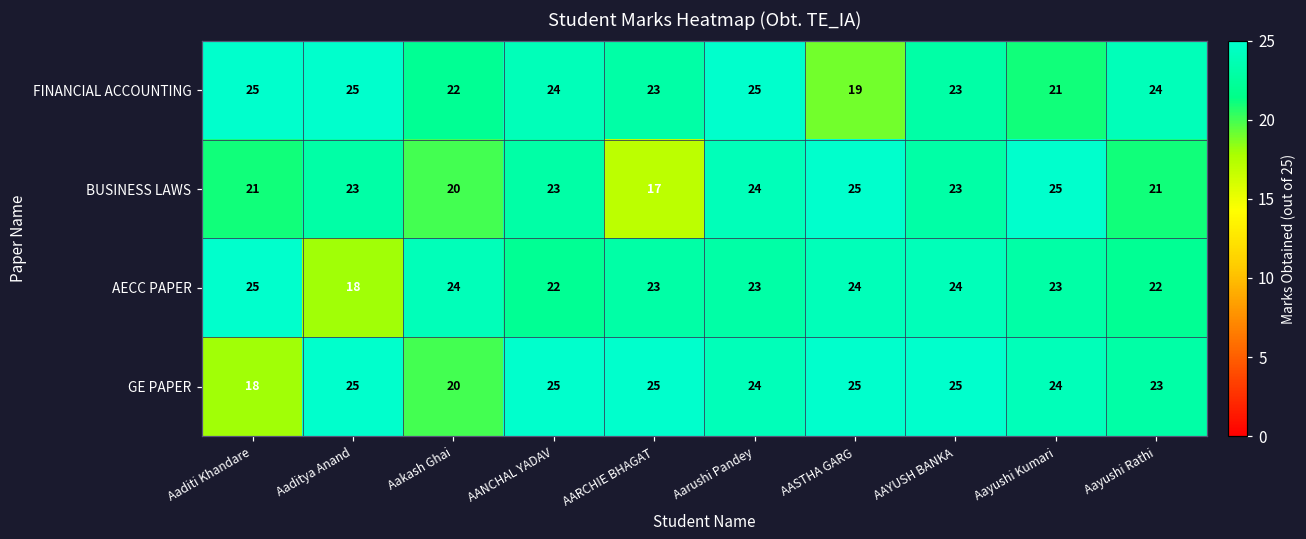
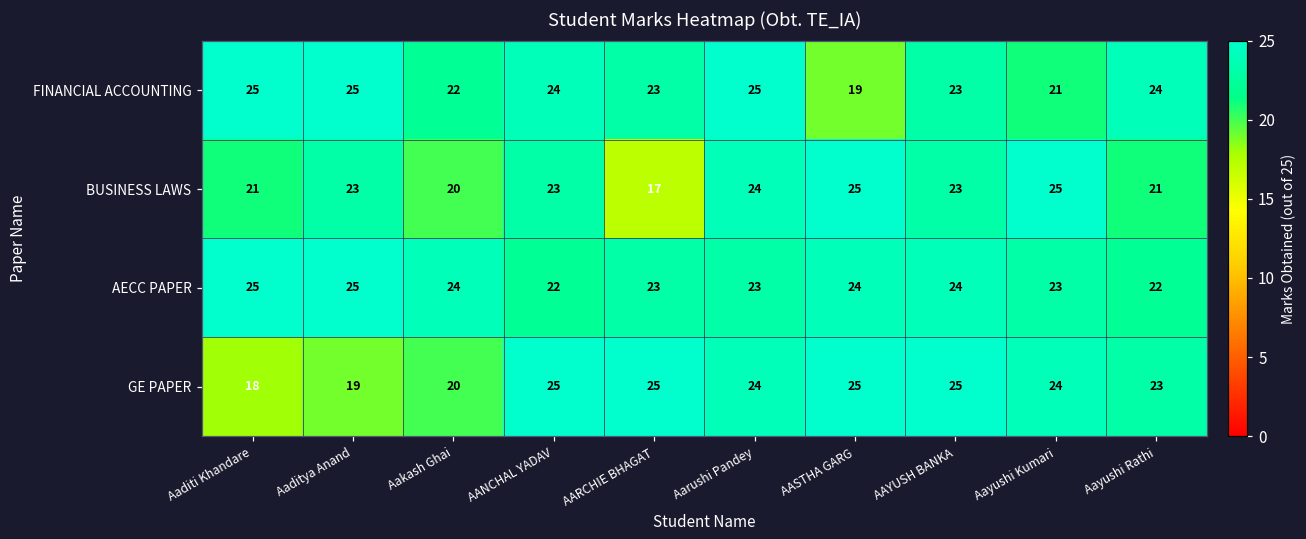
AECC PAPER, Aaditya Anand: 18 -> 25
GE PAPER, Aaditya Anand: 25 -> 19
